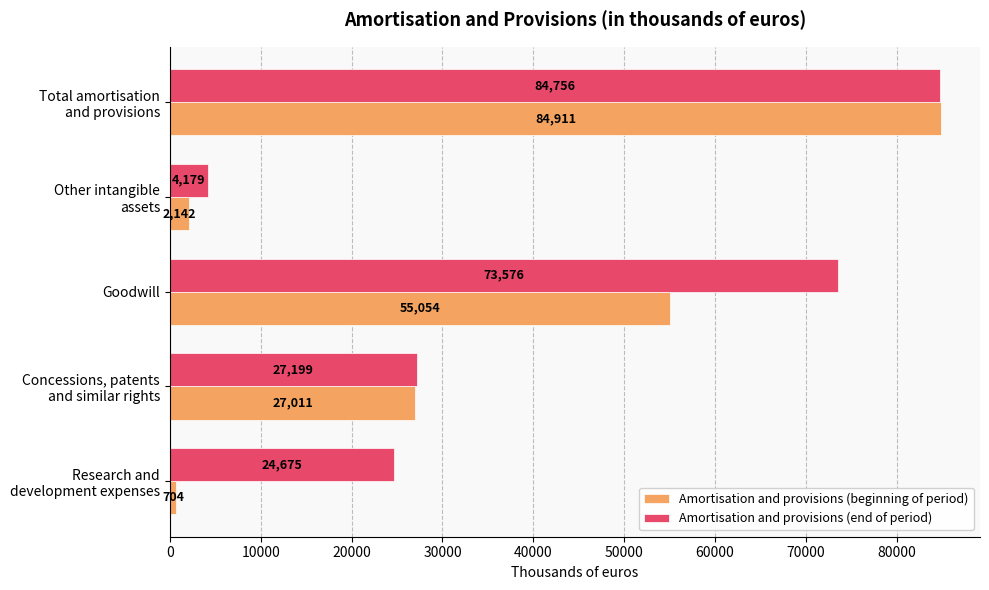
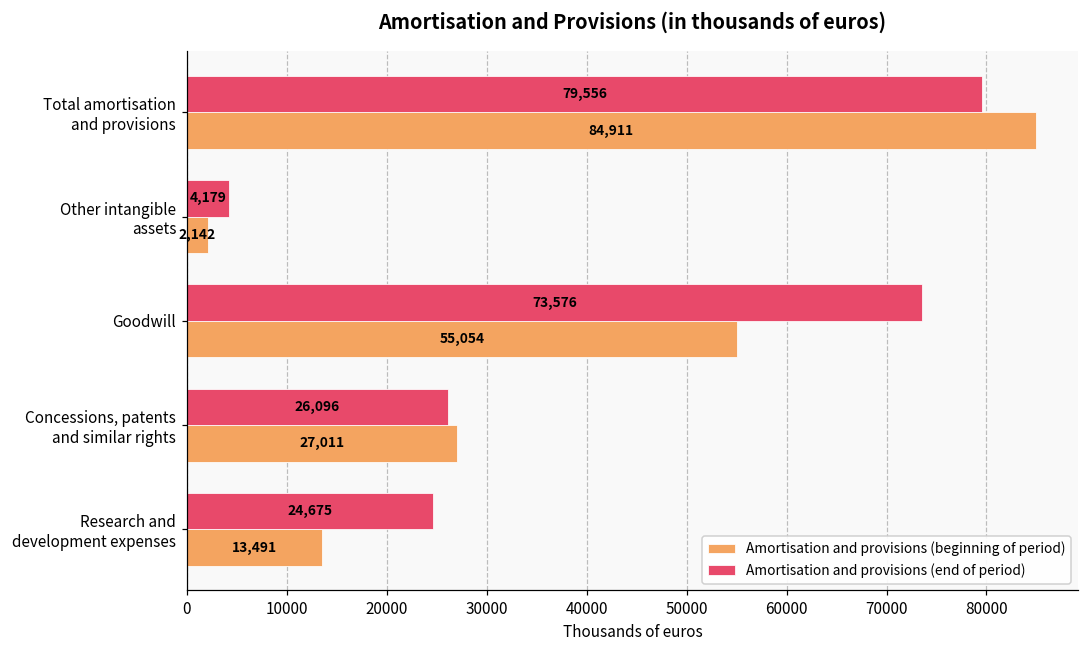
Amortisation and provisions (end of period), Total amortisation and provisions: 84,756 -> 79,556
Amortisation and provisions (end of period), Concessions, patents and similar rights: 27,199 -> 26,096
Amortisation and provisions (beginning of period), Research and development expenses: 704 -> 13,491
